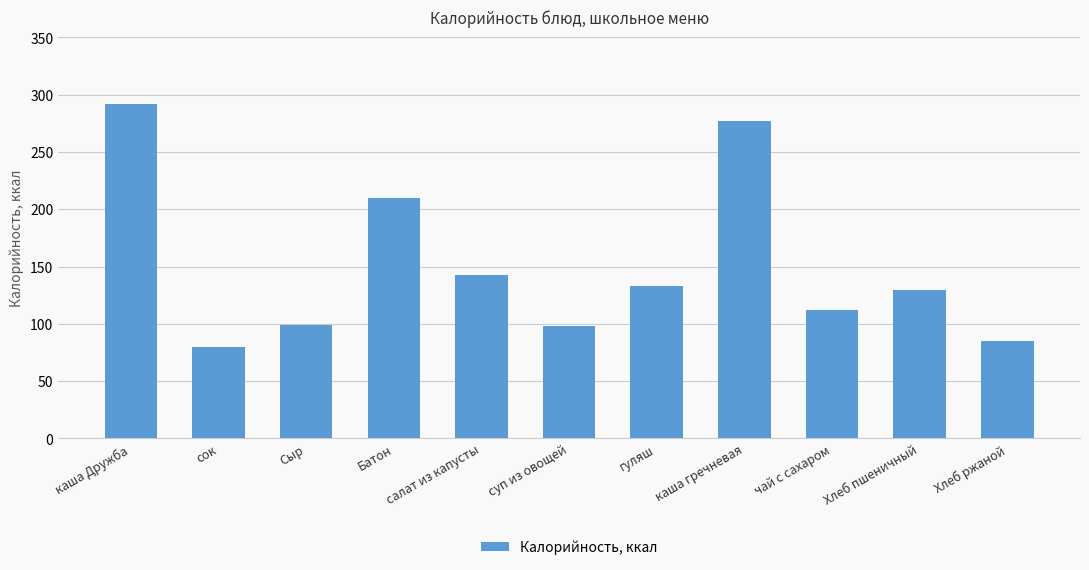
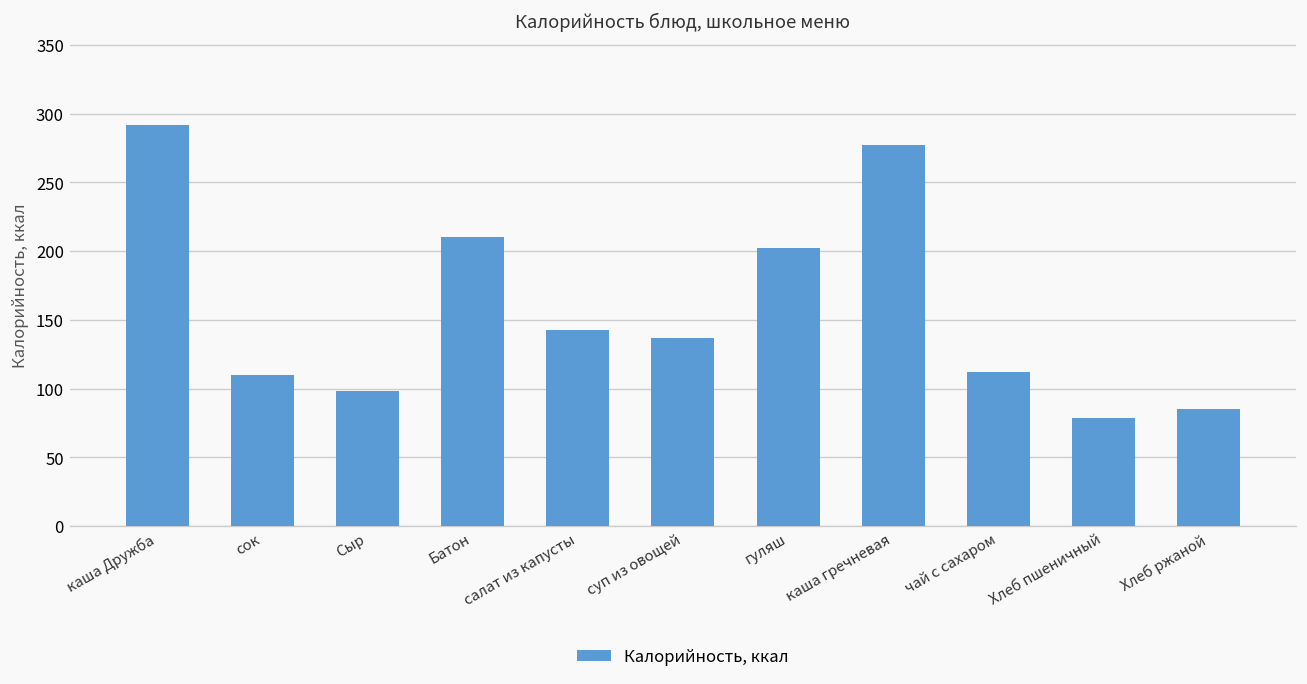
сок: 80 -> 110
суп из овощей: 98 -> 137
гуляш: 133 -> 202
Хлеб пшеничный: 130 -> 79
